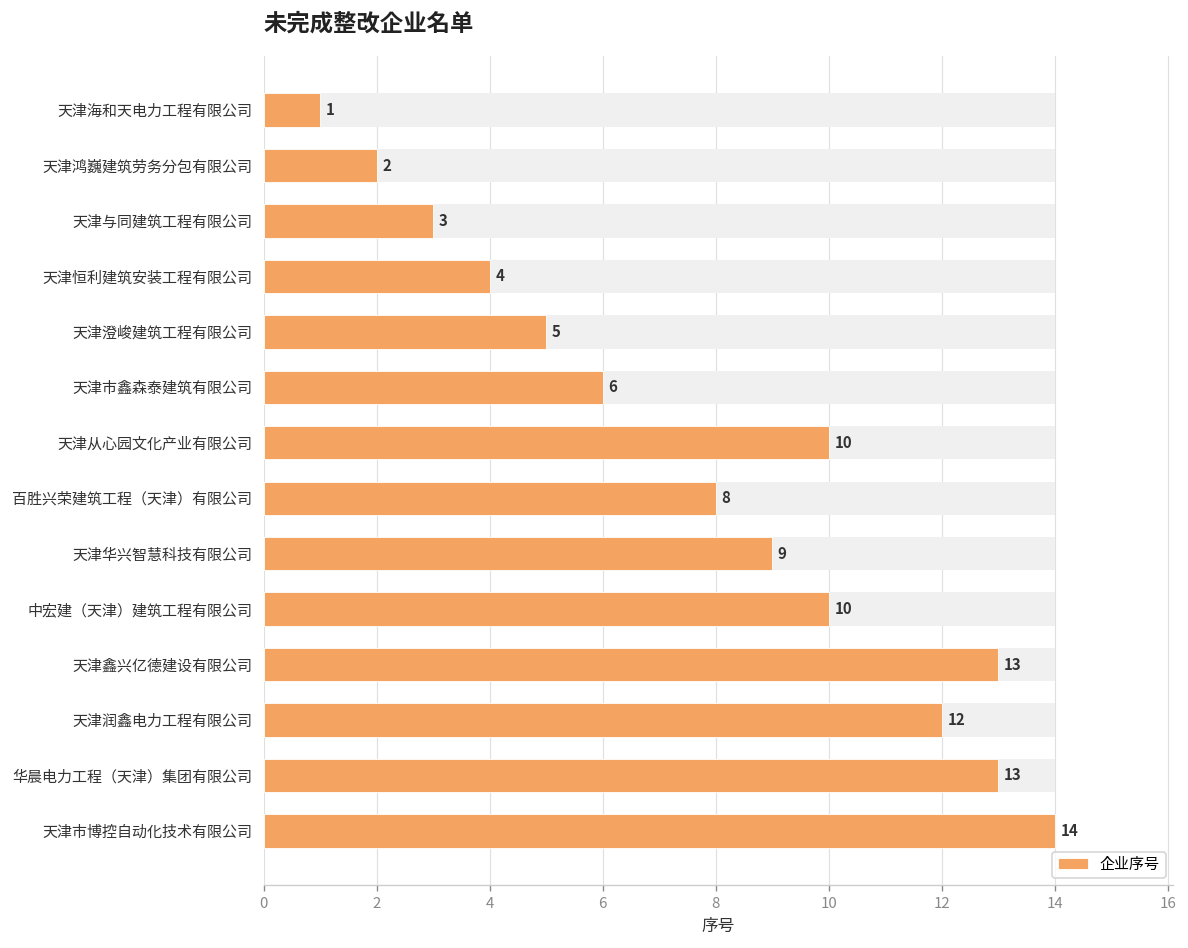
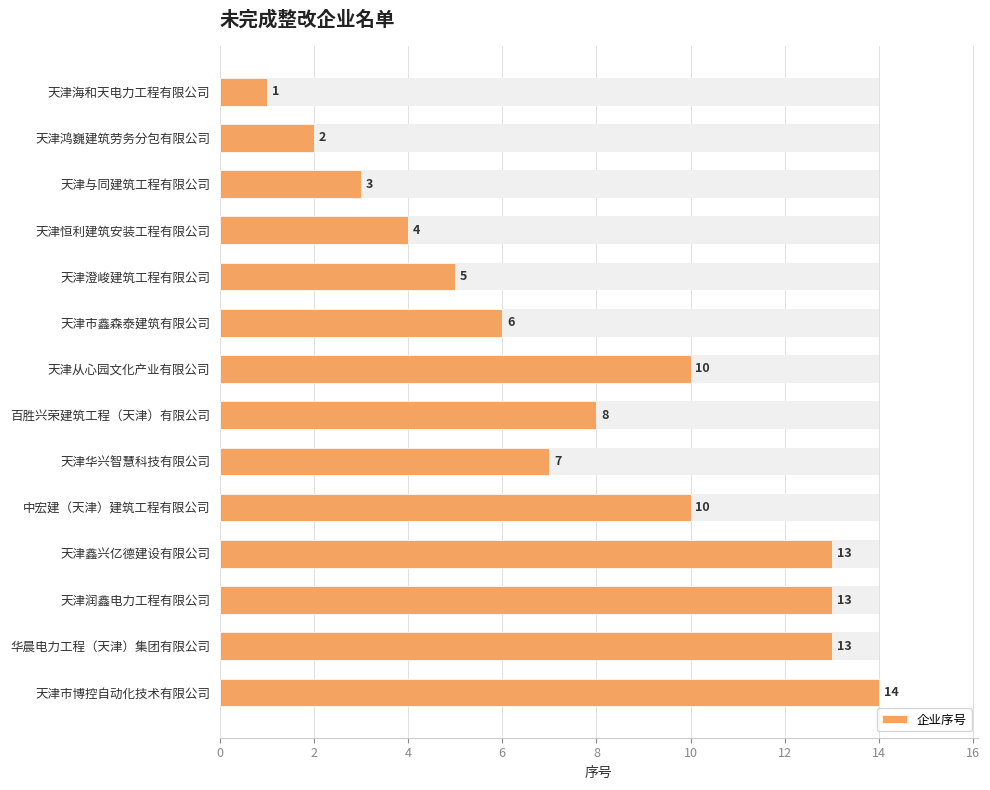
企业序号, 天津华兴智慧科技有限公司: 9 -> 7
企业序号, 天津润鑫电力工程有限公司: 12 -> 13
